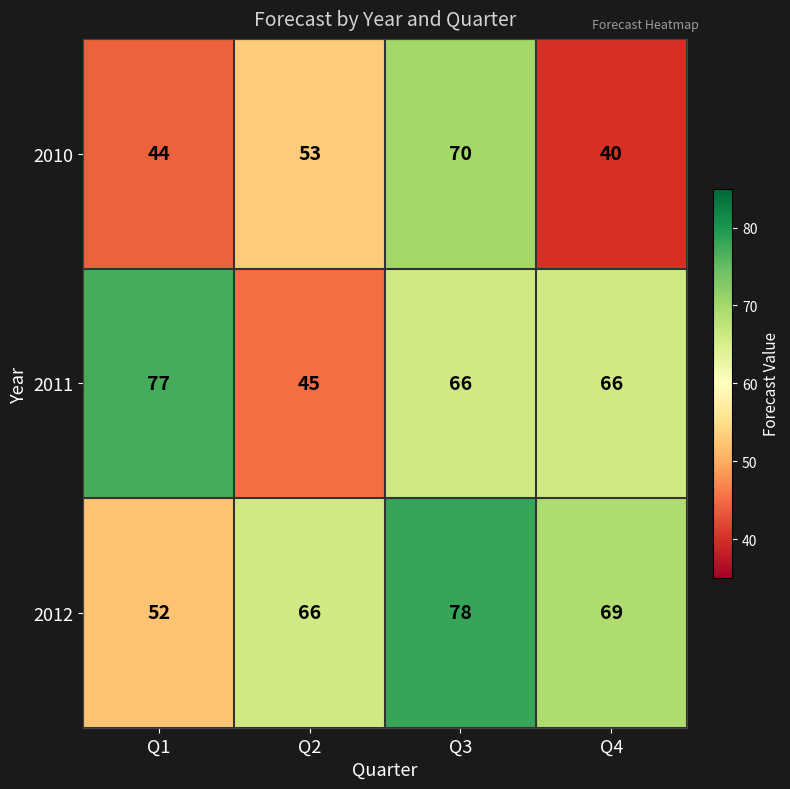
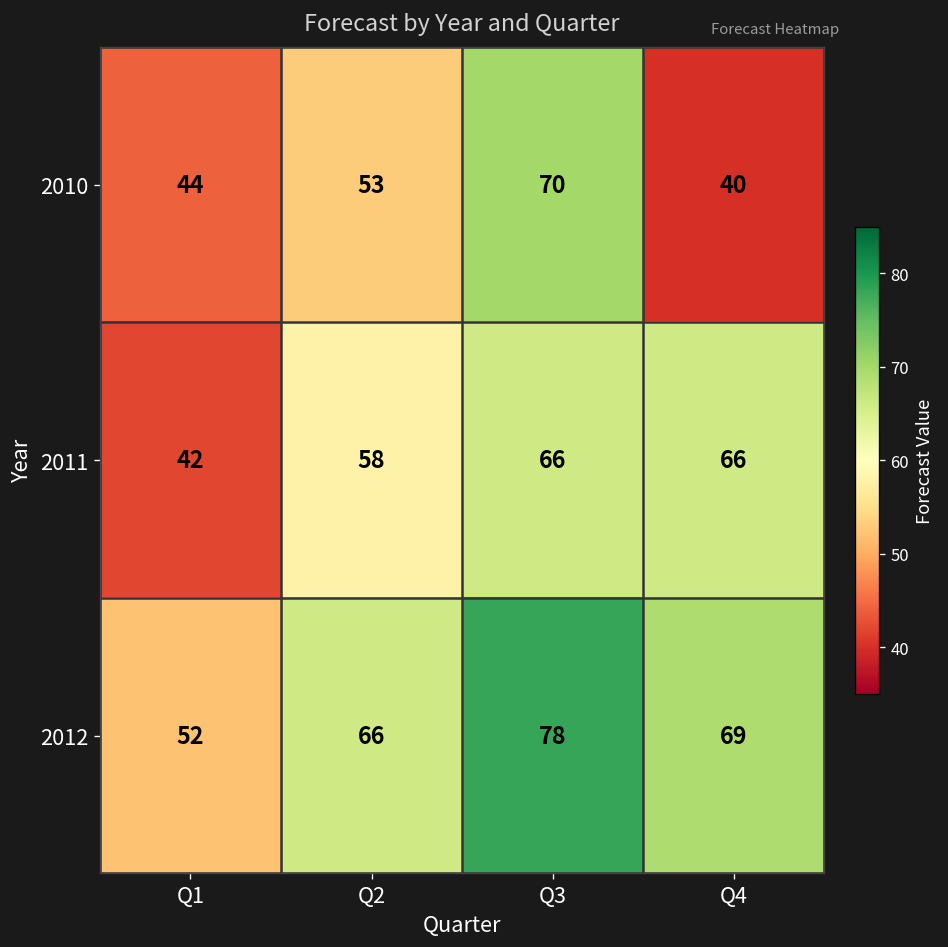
2011, Q1: 77 -> 42
2011, Q2: 45 -> 58
